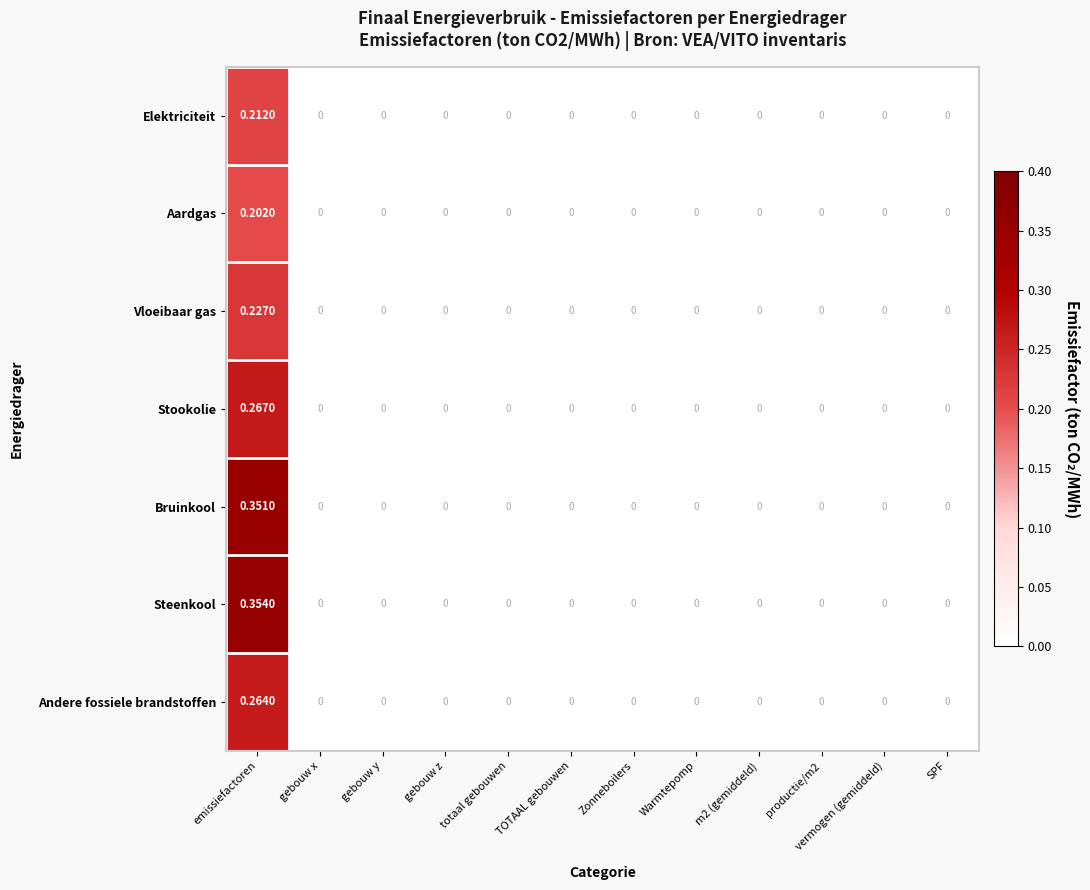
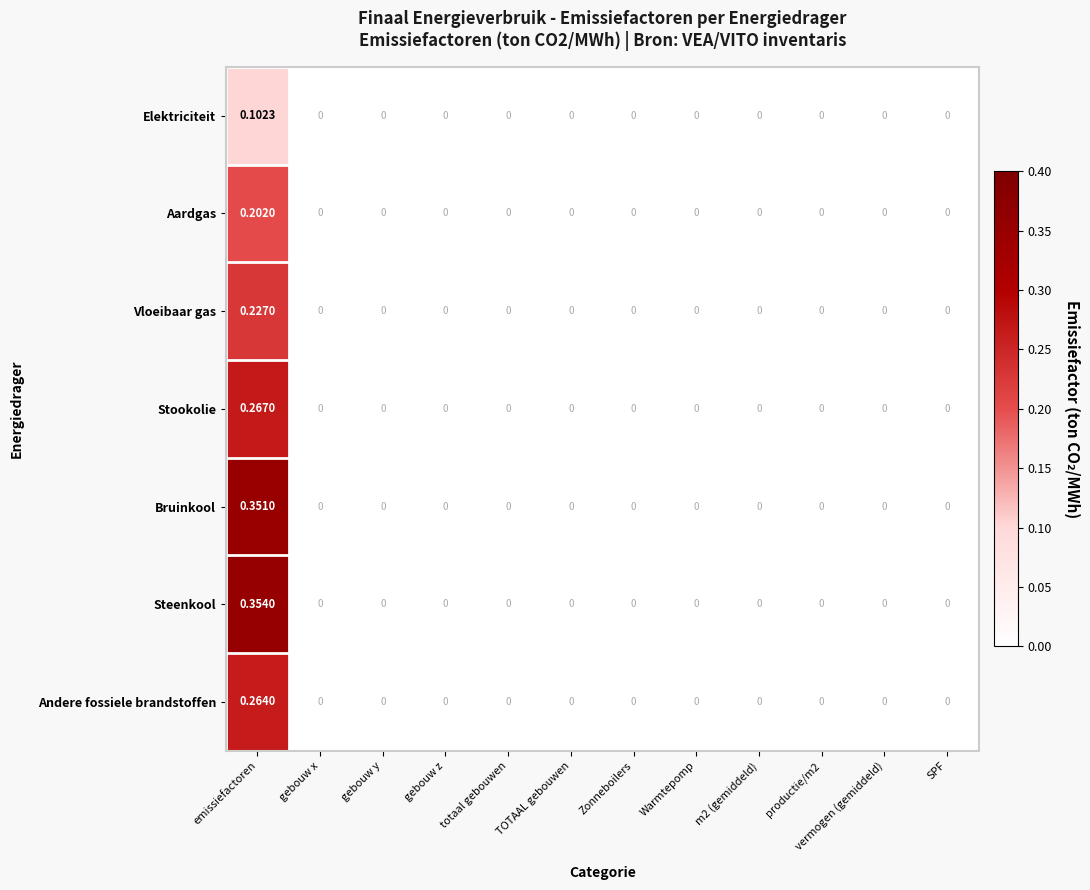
Elektriciteit, emissiefactoren: 0.2120 -> 0.1023
